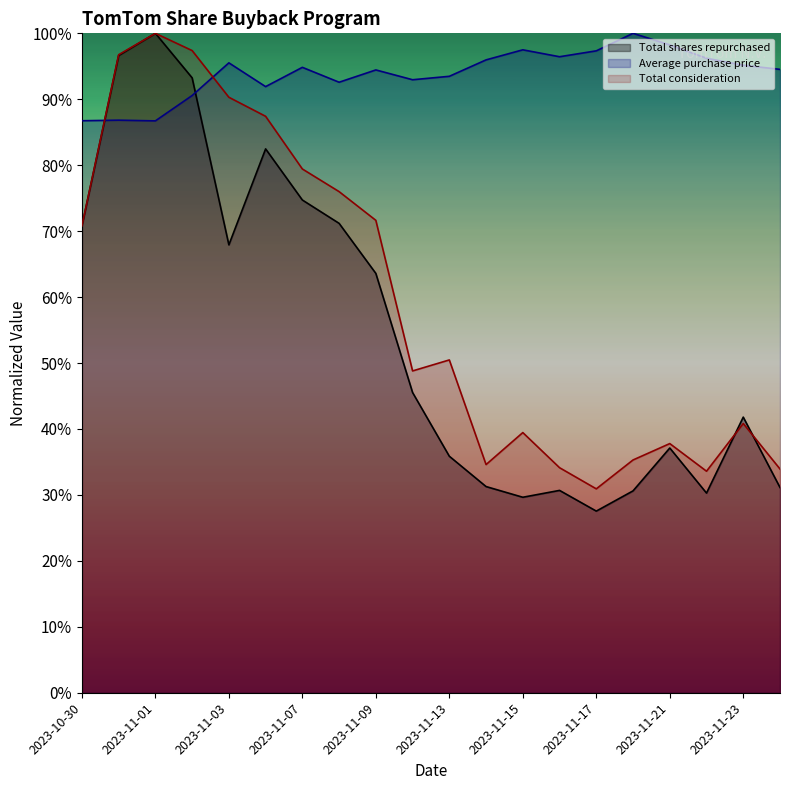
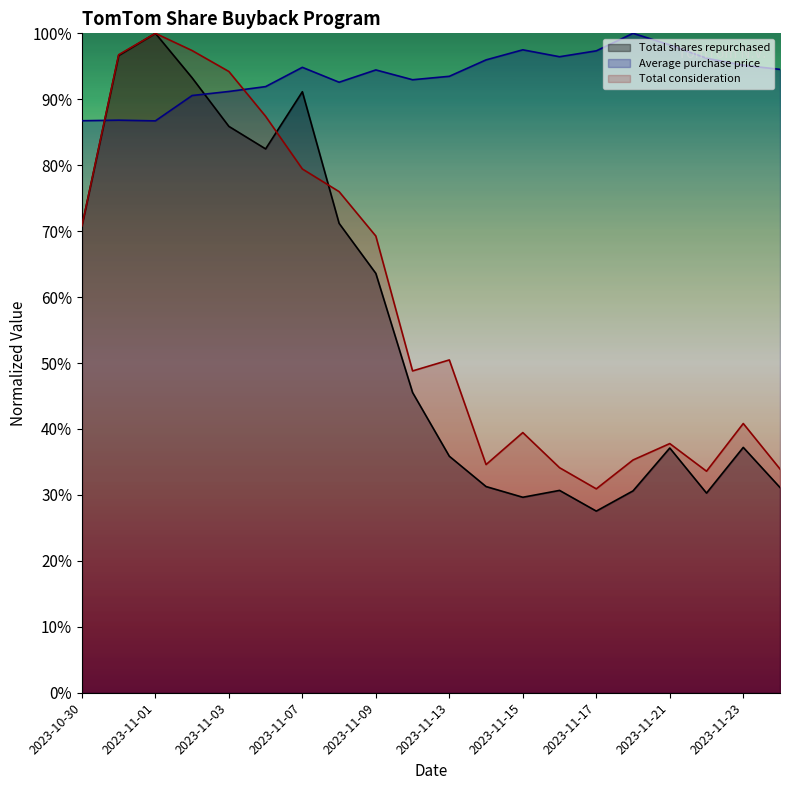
Total shares repurchased, 2023-11-03: 68% -> 86%
Average purchase price, 2023-11-03: 96% -> 91%
Total consideration, 2023-11-03: 90% -> 94%
Total shares repurchased, 2023-11-07: 75% -> 91%
Total consideration, 2023-11-09: 72% -> 69%
Total shares repurchased, 2023-11-23: 42% -> 37%
